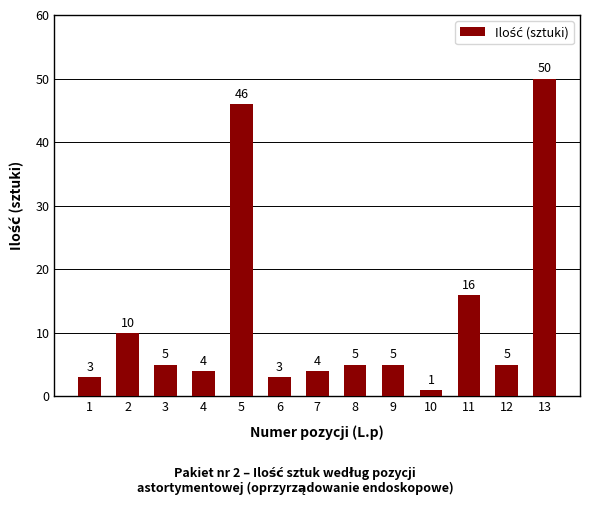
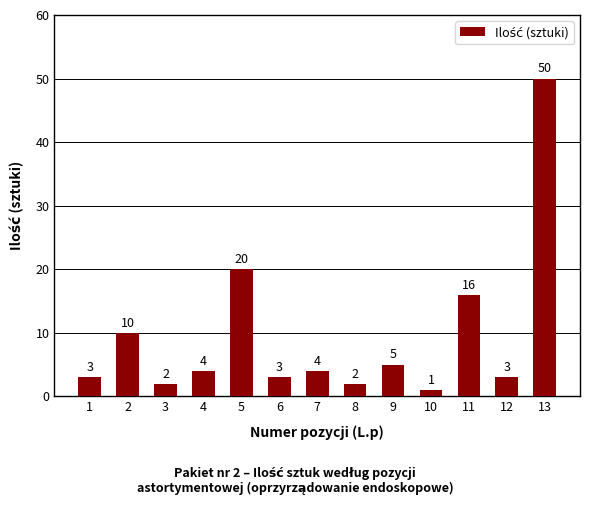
3: 5 -> 2
5: 46 -> 20
8: 5 -> 2
12: 5 -> 3
